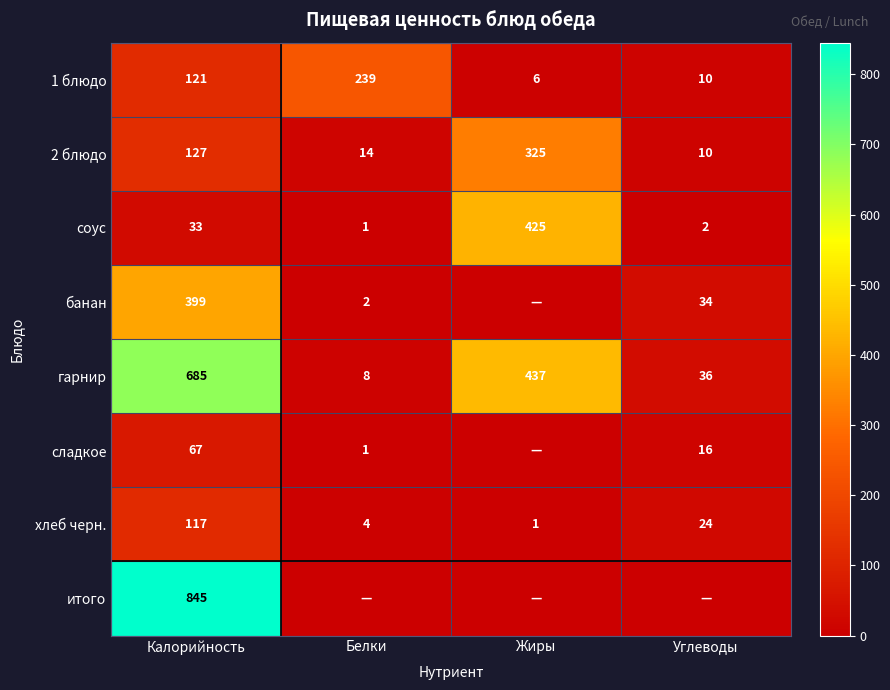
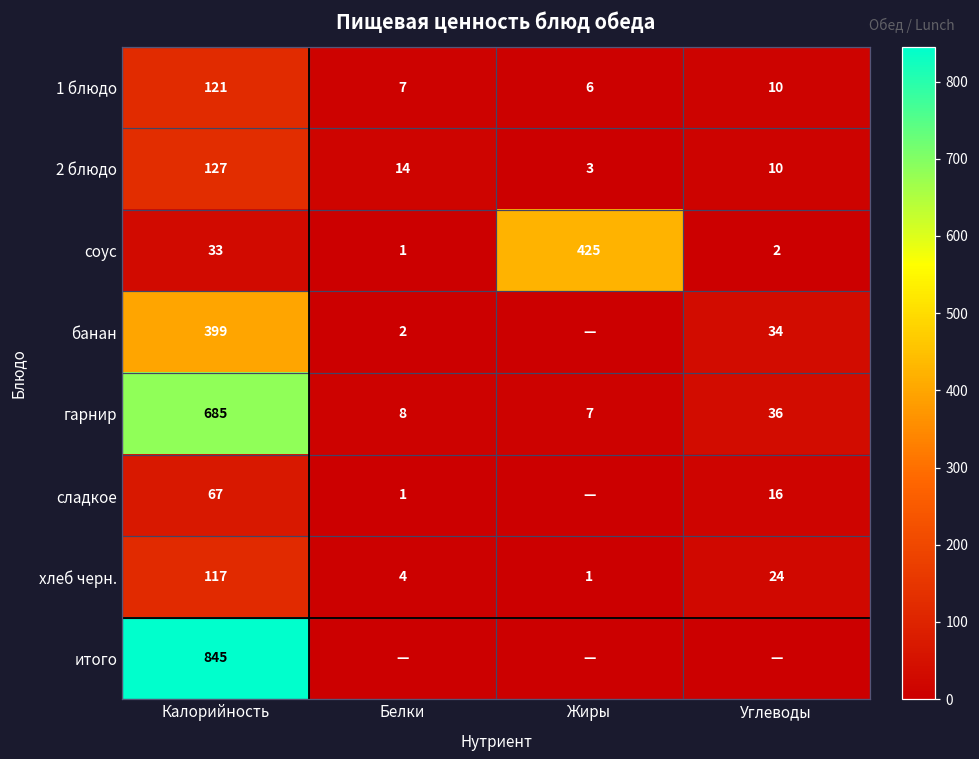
1 блюдо, Белки: 239 -> 7
2 блюдо, Жиры: 325 -> 3
гарнир, Жиры: 437 -> 7
